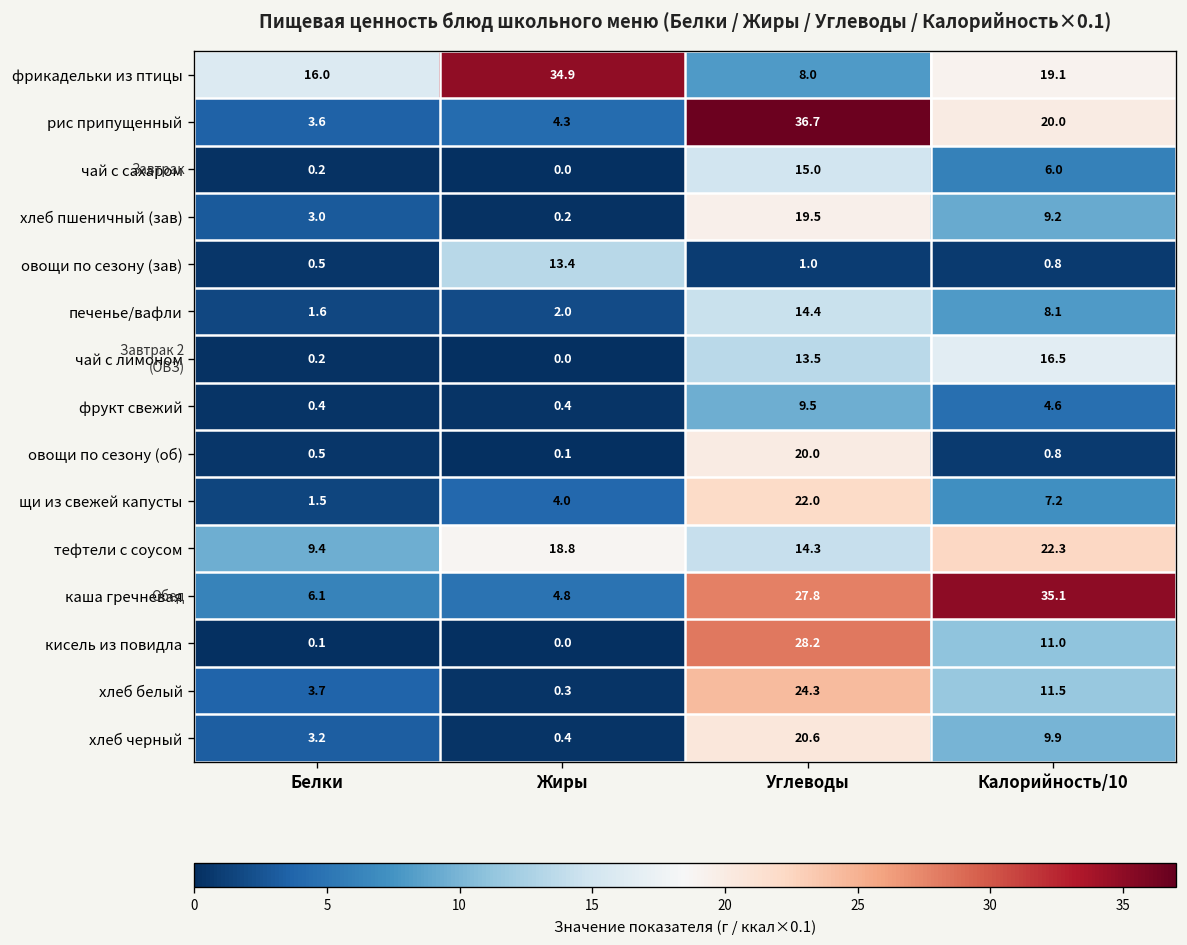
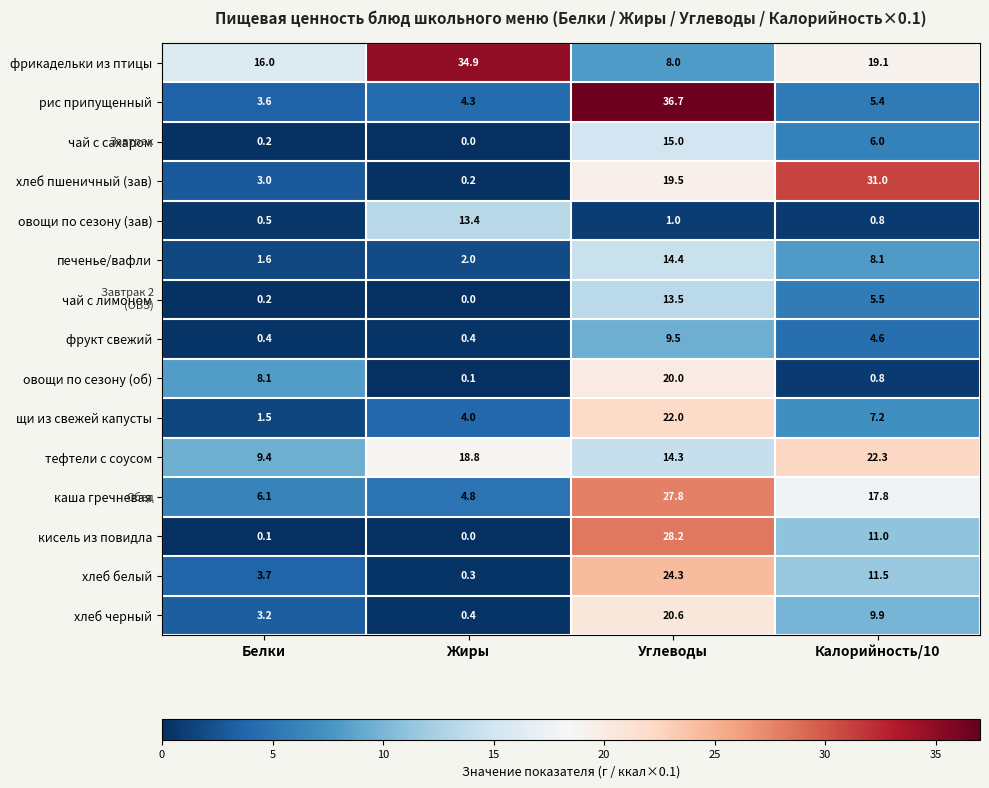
рис припущенный, Калорийность/10: 20.0 -> 5.4
хлеб пшеничный (зав), Калорийность/10: 9.2 -> 31.0
чай с лимоном, Калорийность/10: 16.5 -> 5.5
овощи по сезону (об), Белки: 0.5 -> 8.1
каша гречневая, Калорийность/10: 35.1 -> 17.8
